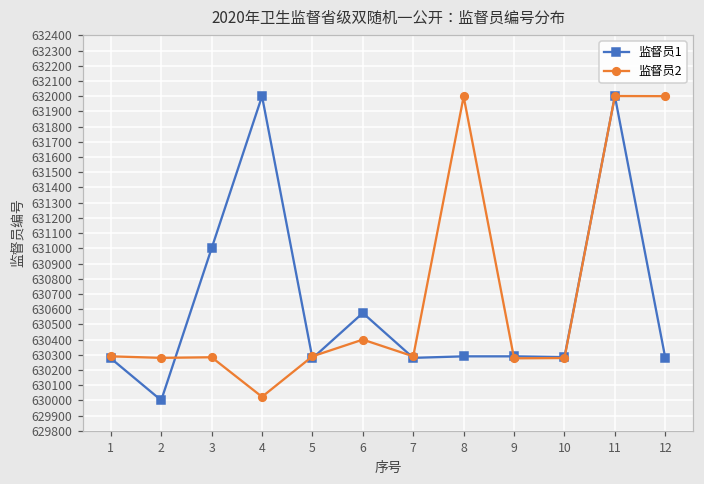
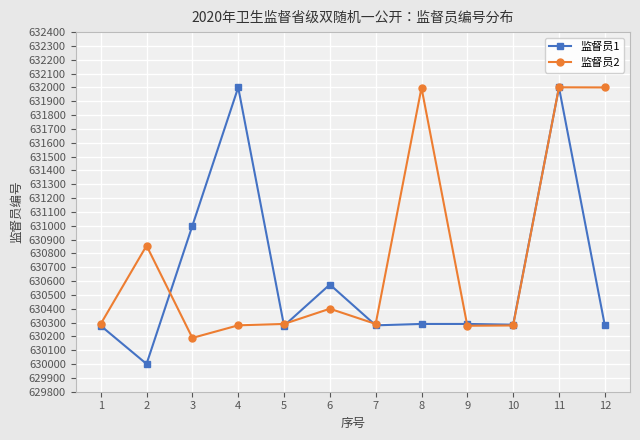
监督员2, 2: 630280 -> 630860
监督员2, 3: 630280 -> 630190
监督员2, 4: 630020 -> 630280
